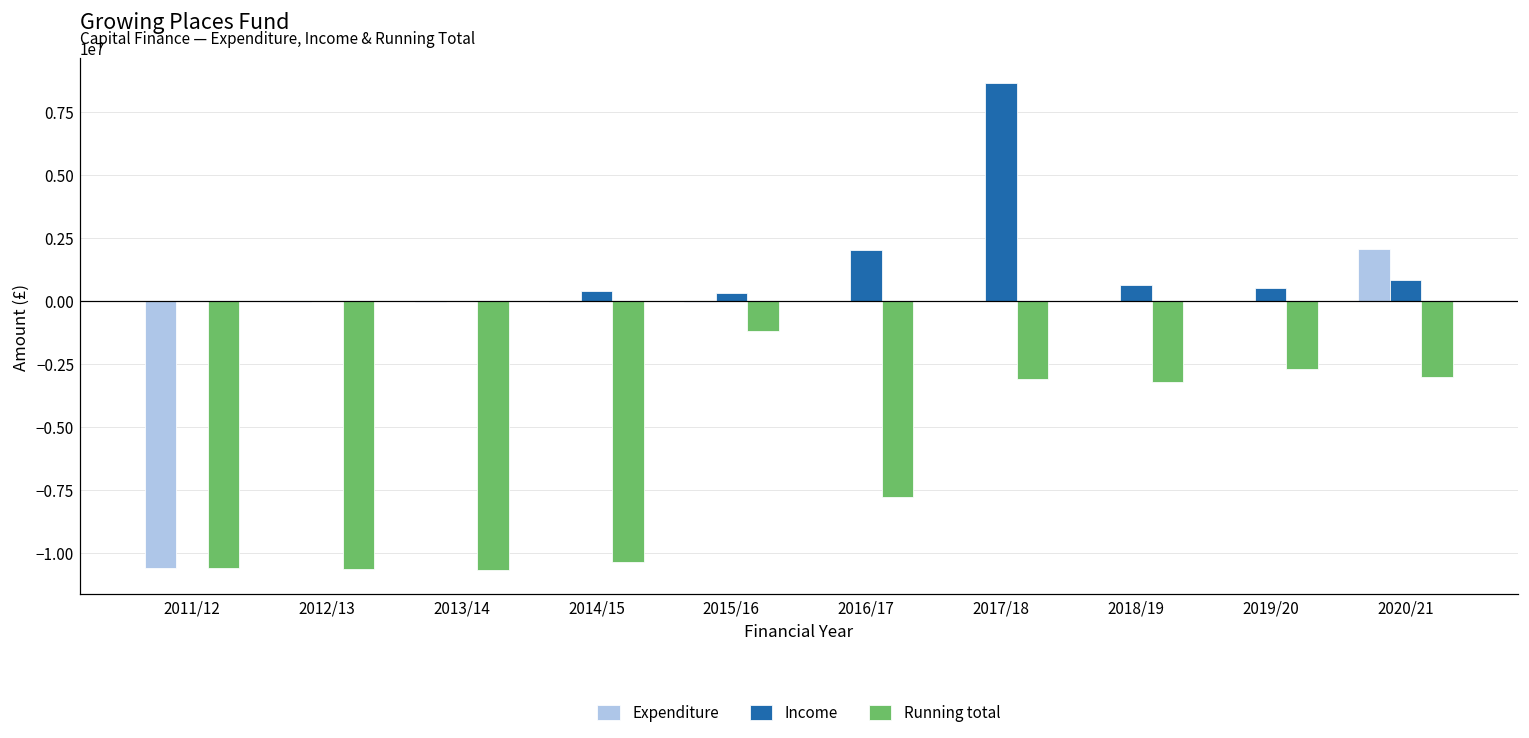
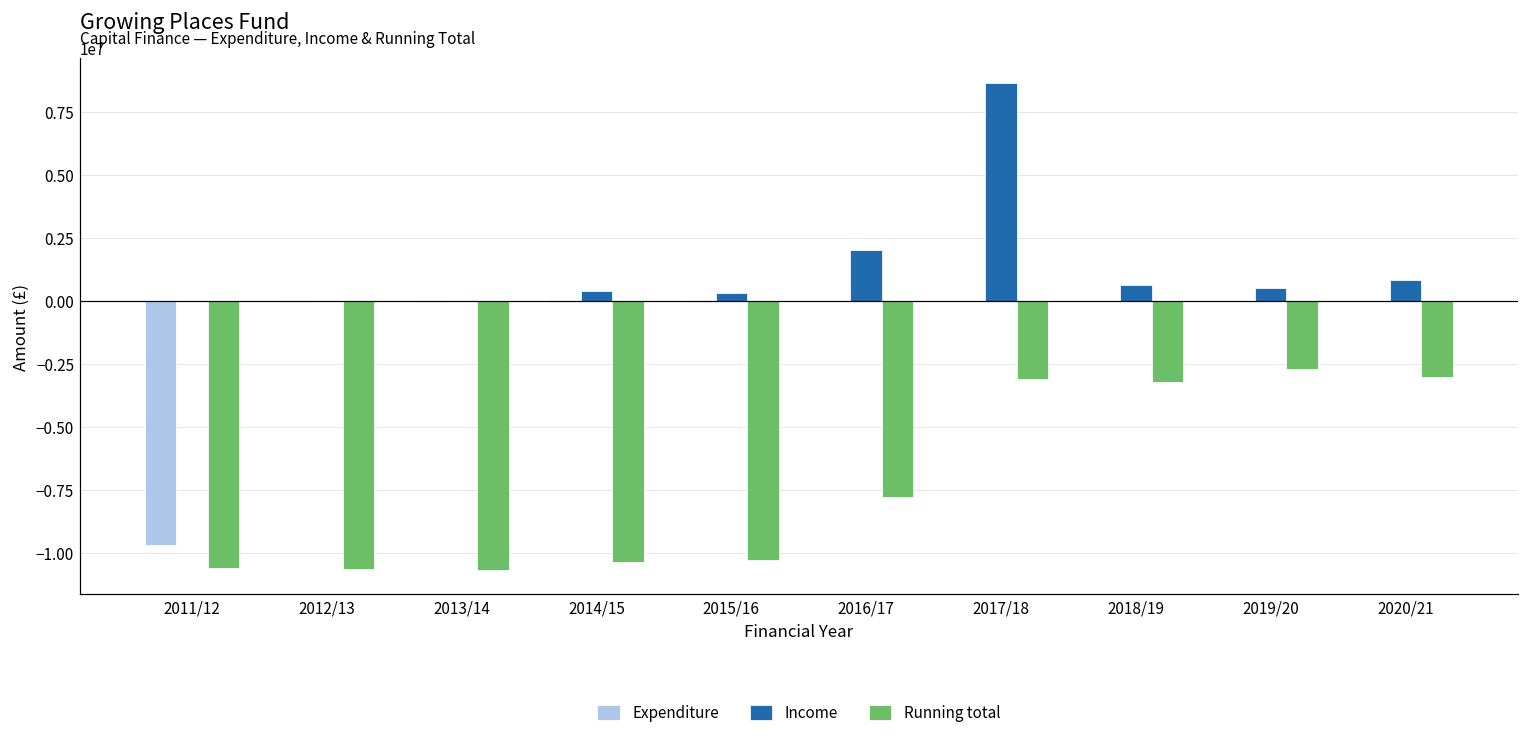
Expenditure, 2011/12: -10600000 -> -9700000
Running total, 2015/16: -1200000 -> -10300000
Expenditure, 2020/21: 2100000 -> 0
